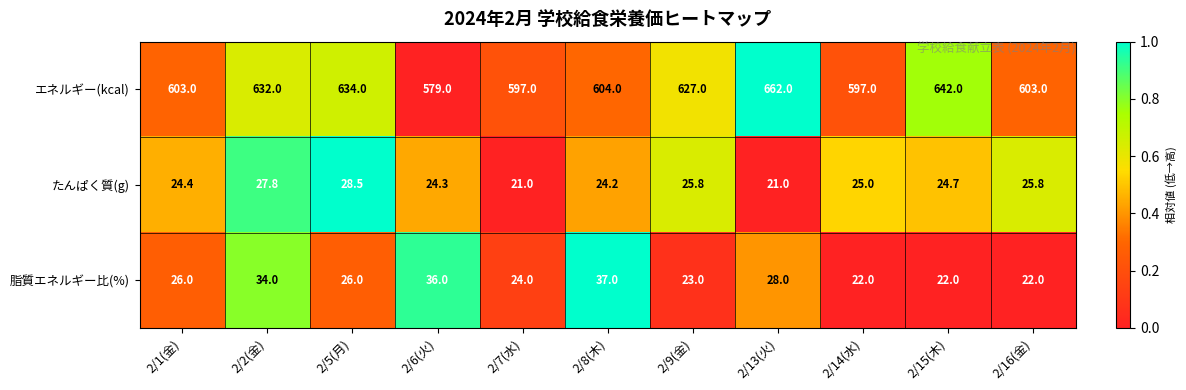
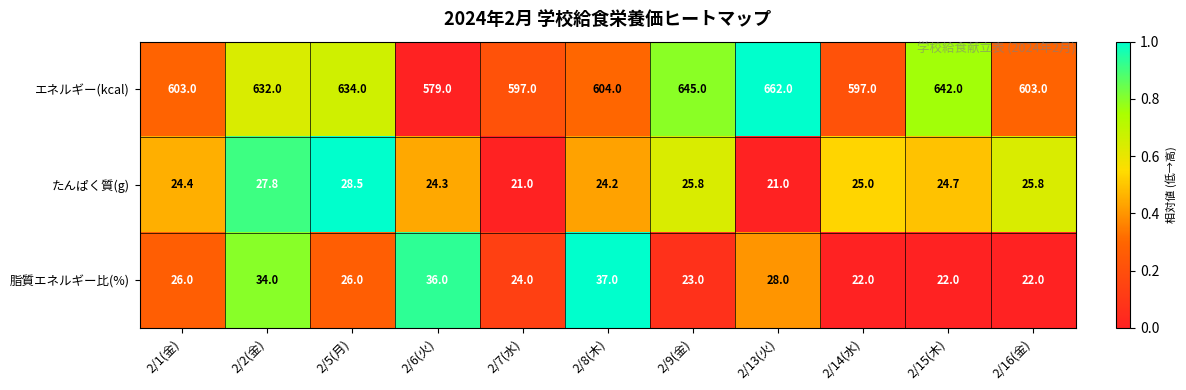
エネルギー(kcal), 2/9(金): 627.0 -> 645.0
